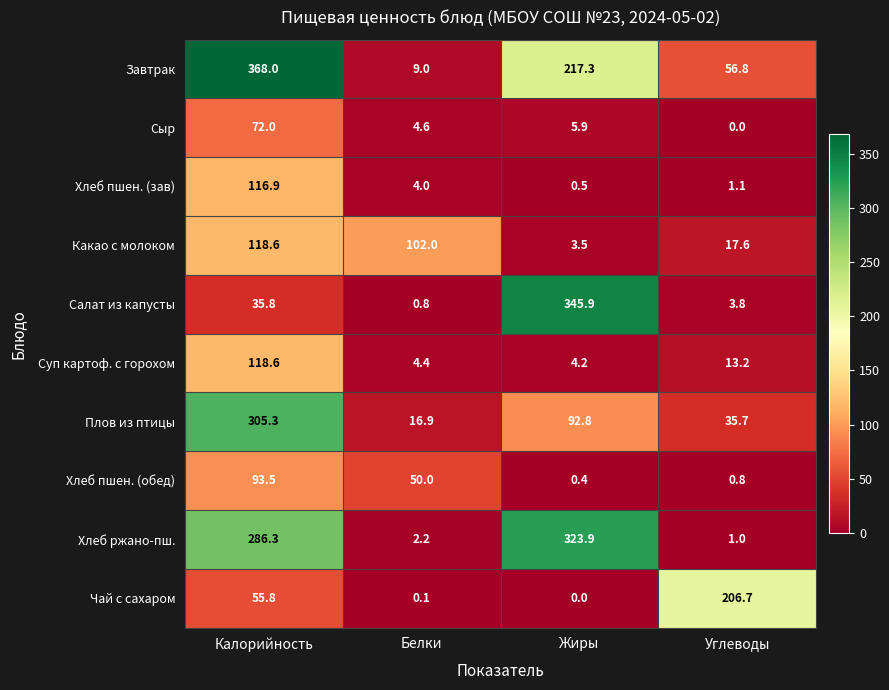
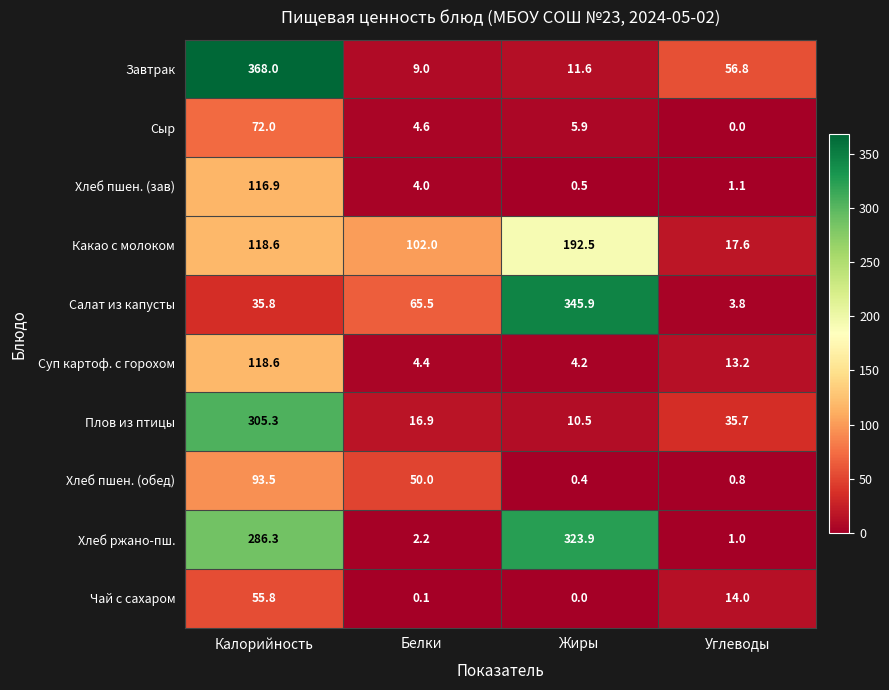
Завтрак, Жиры: 217.3 -> 11.6
Какао с молоком, Жиры: 3.5 -> 192.5
Салат из капусты, Белки: 0.8 -> 65.5
Плов из птицы, Жиры: 92.8 -> 10.5
Чай с сахаром, Углеводы: 206.7 -> 14.0
